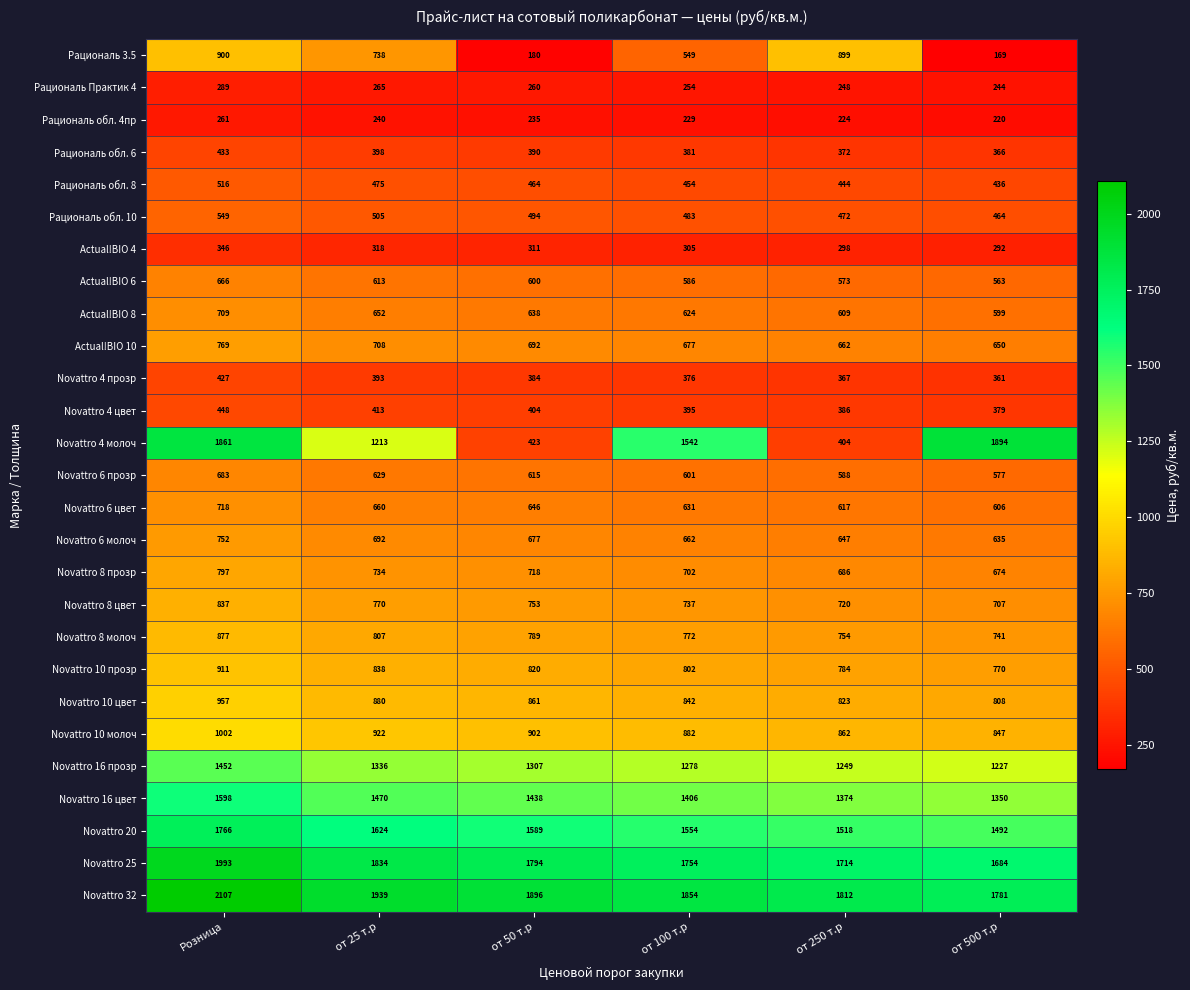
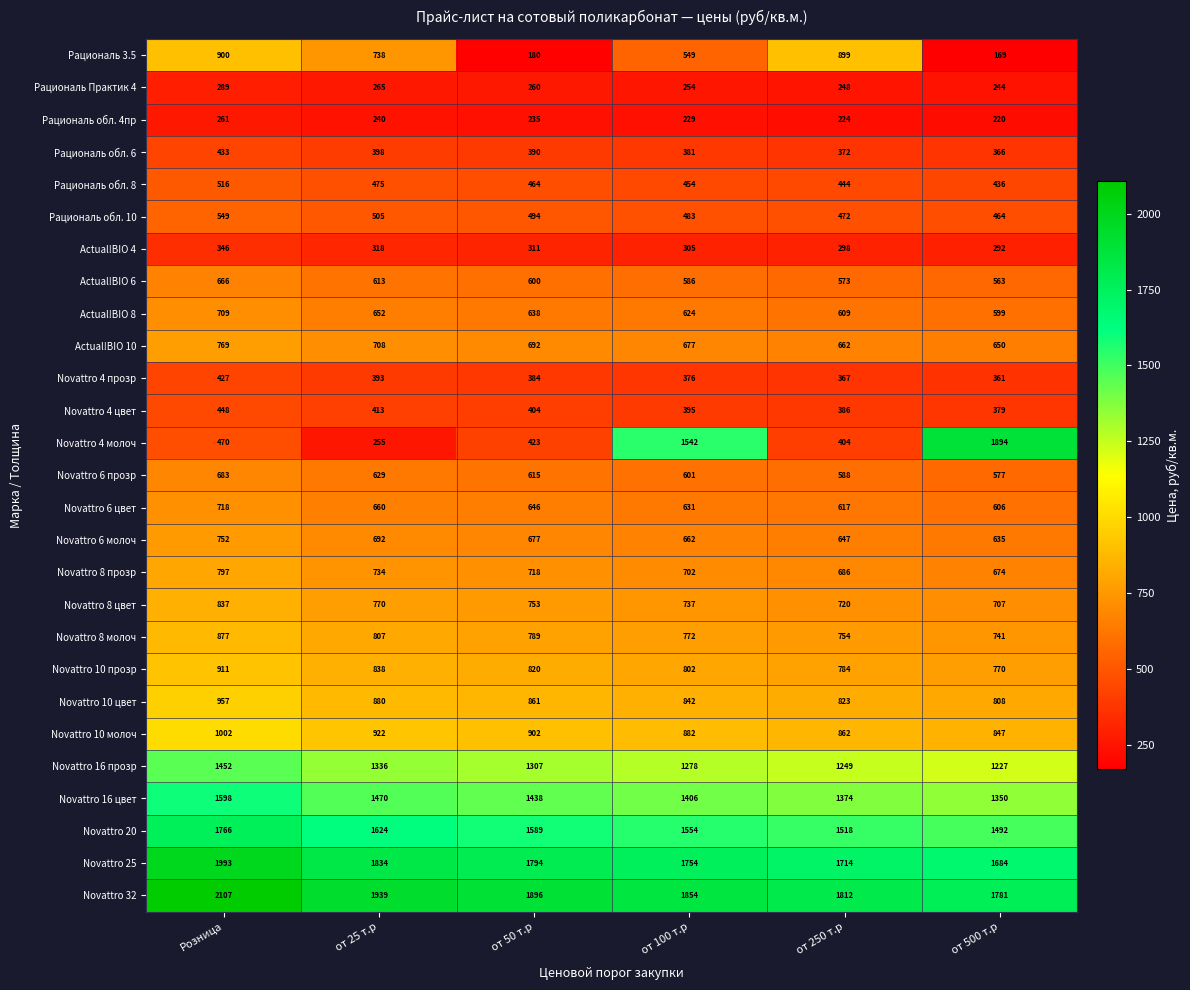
Novattro 4 молоч, Розница: 1861 -> 470
Novattro 4 молоч, от 25 т.р: 1213 -> 255
